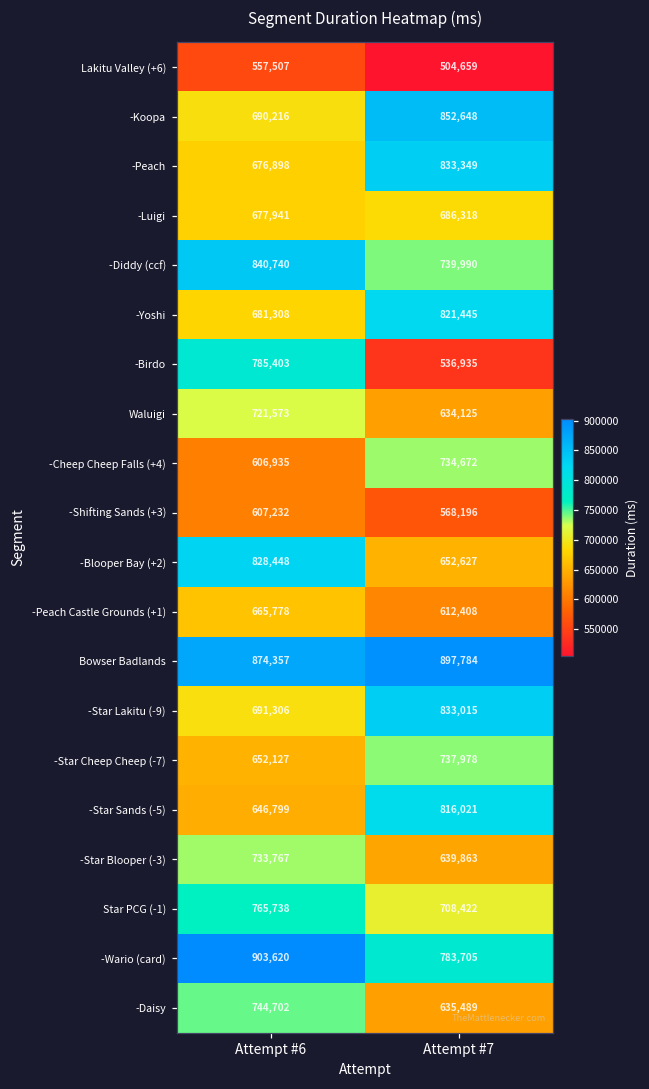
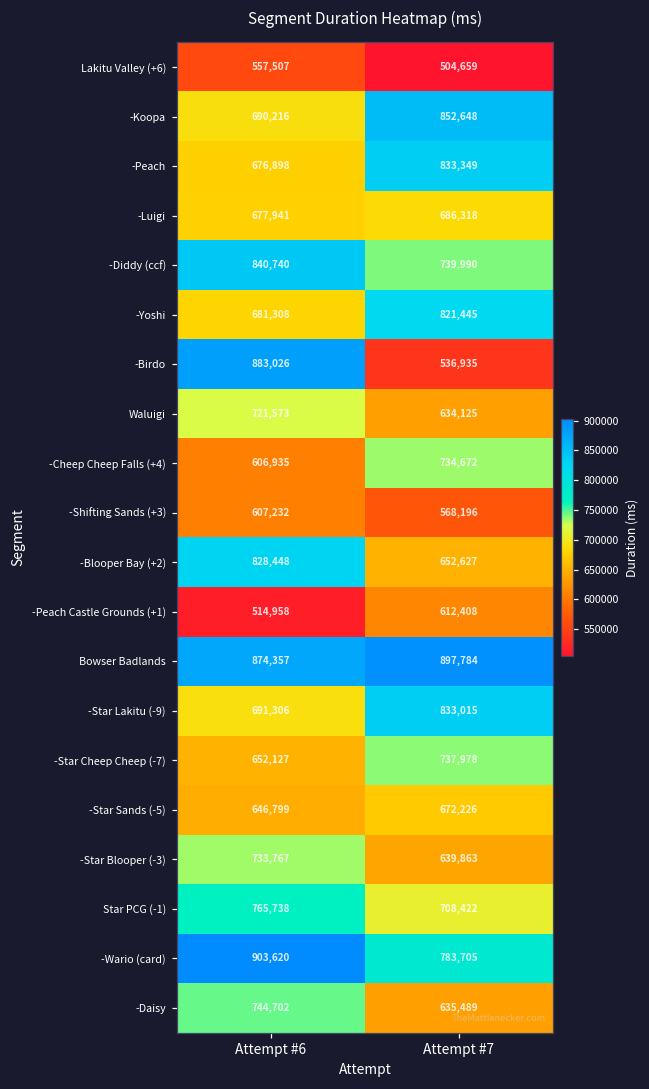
-Birdo, Attempt #6: 785,403 -> 883,026
-Peach Castle Grounds (+1), Attempt #6: 665,778 -> 514,958
-Star Sands (-5), Attempt #7: 816,021 -> 672,226
